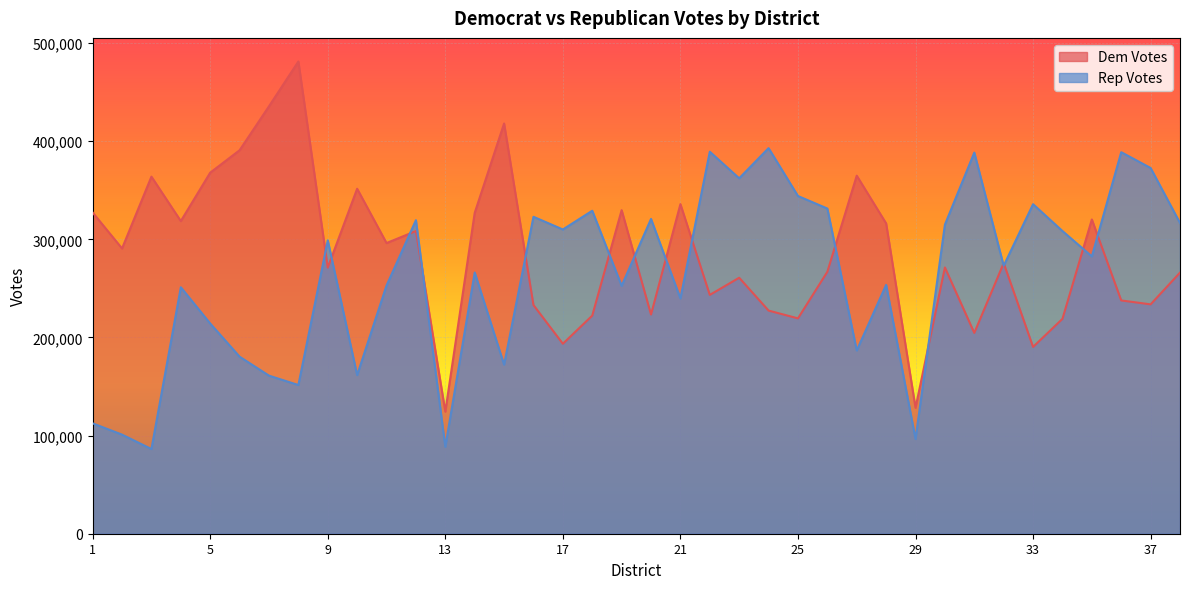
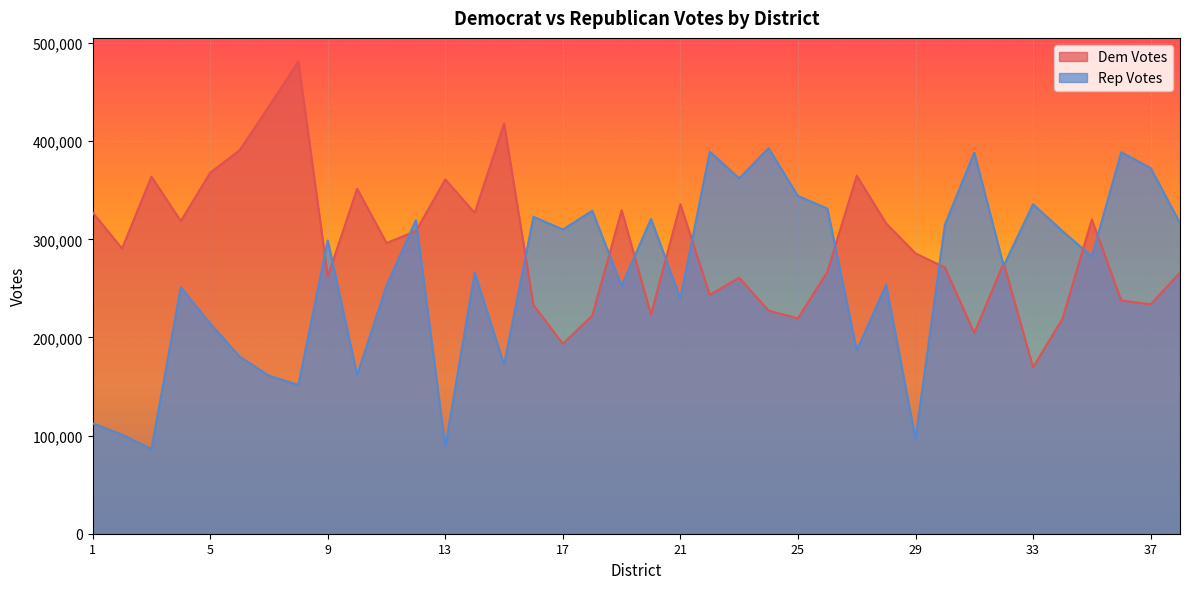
Dem Votes, 9: 270,000 -> 260,000
Dem Votes, 13: 120,000 -> 360,000
Dem Votes, 29: 130,000 -> 290,000
Dem Votes, 33: 190,000 -> 170,000
